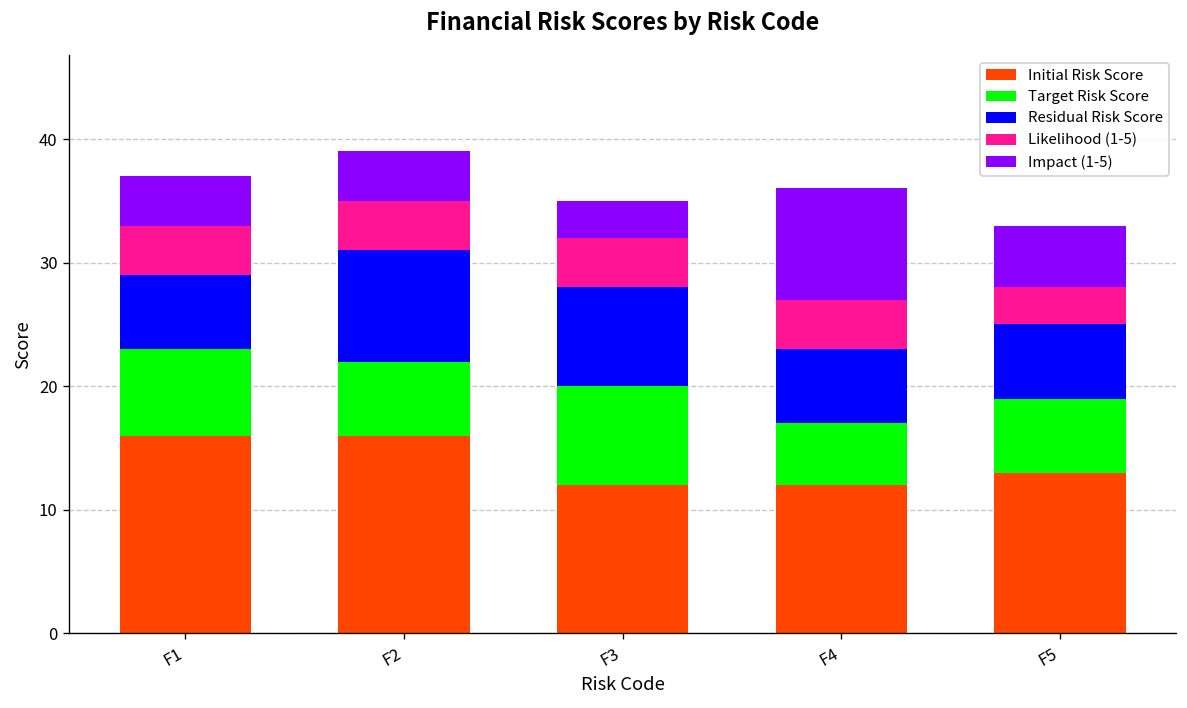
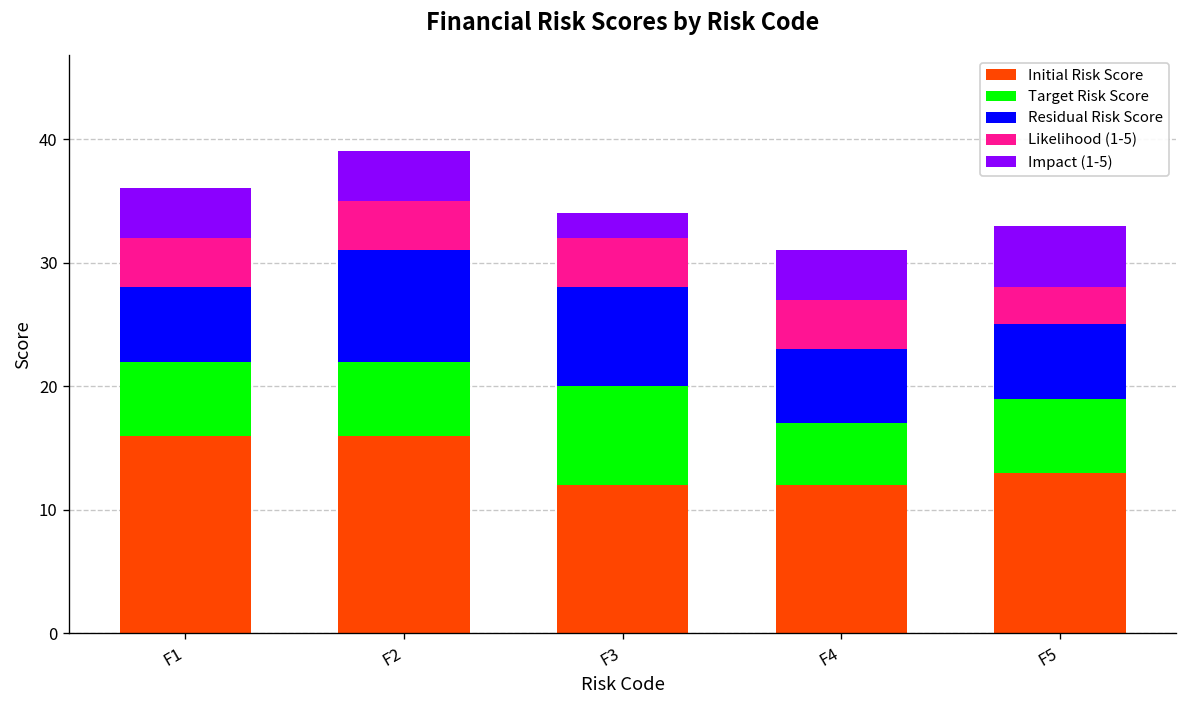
Target Risk Score, F1: 7 -> 6
Impact (1-5), F3: 3 -> 2
Impact (1-5), F4: 9 -> 4
